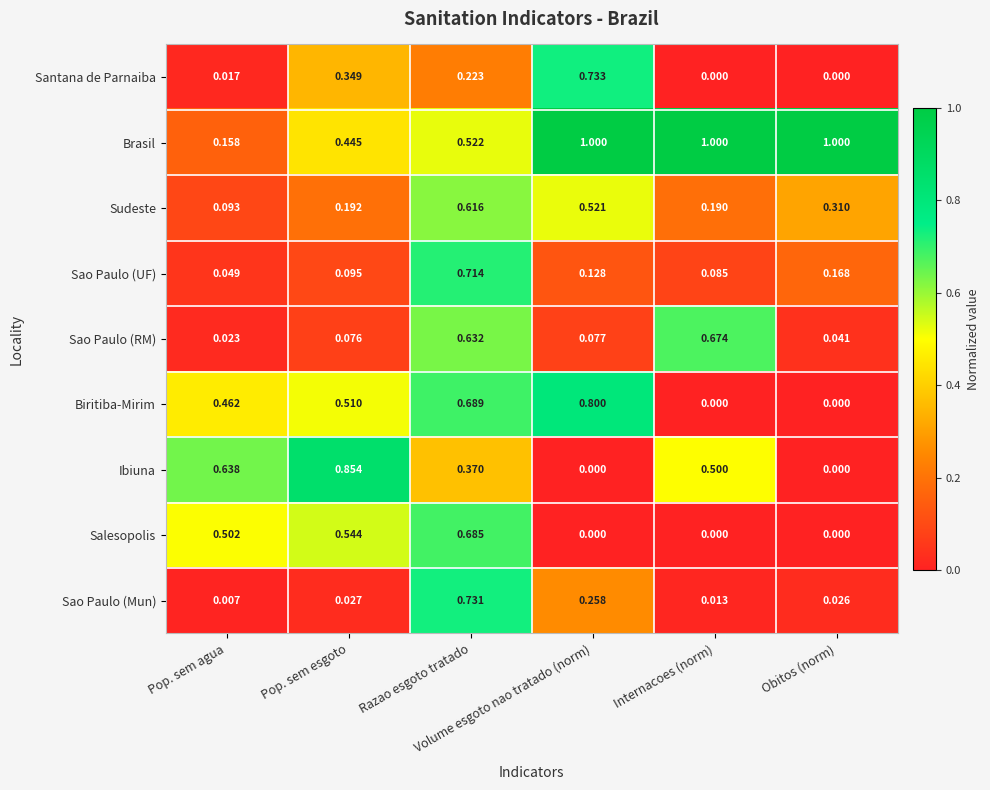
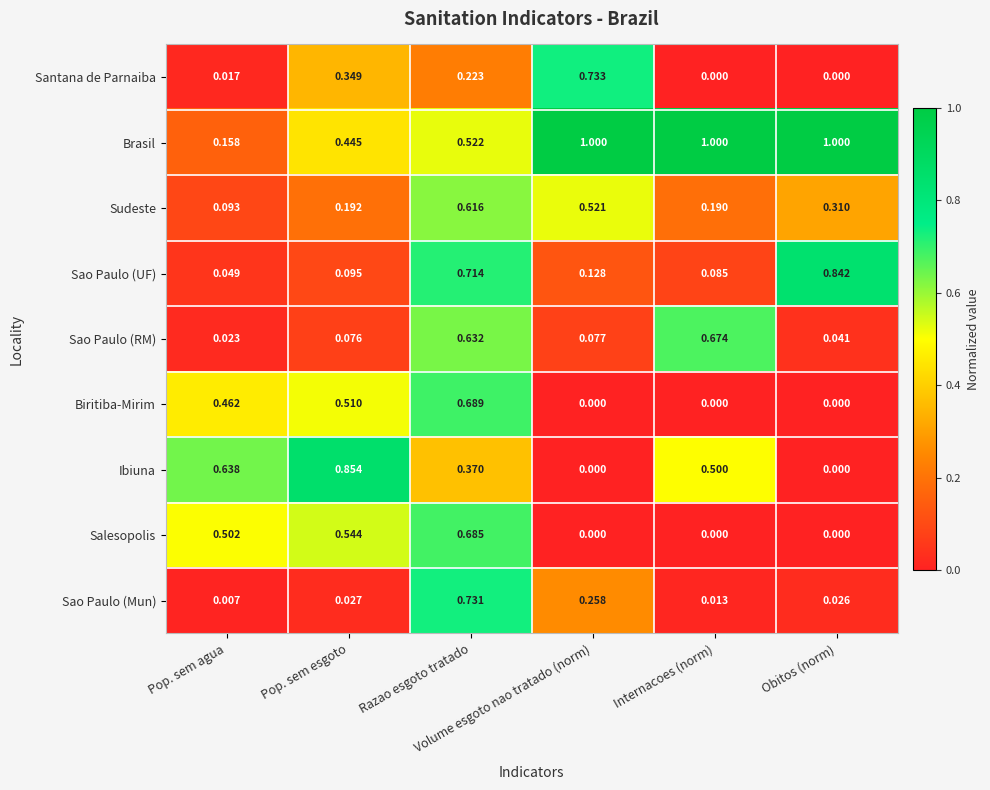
Sao Paulo (UF), Obitos (norm): 0.168 -> 0.842
Biritiba-Mirim, Volume esgoto nao tratado (norm): 0.800 -> 0.000
